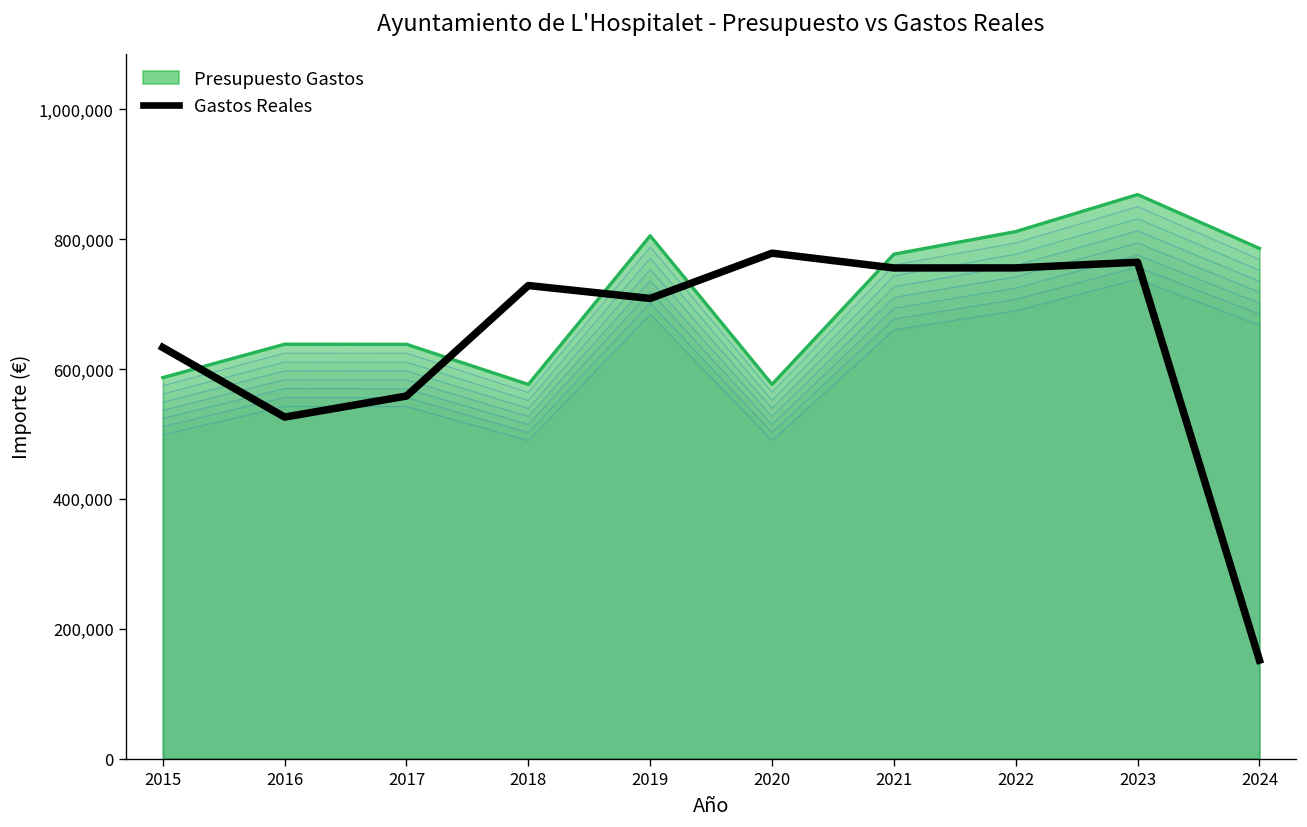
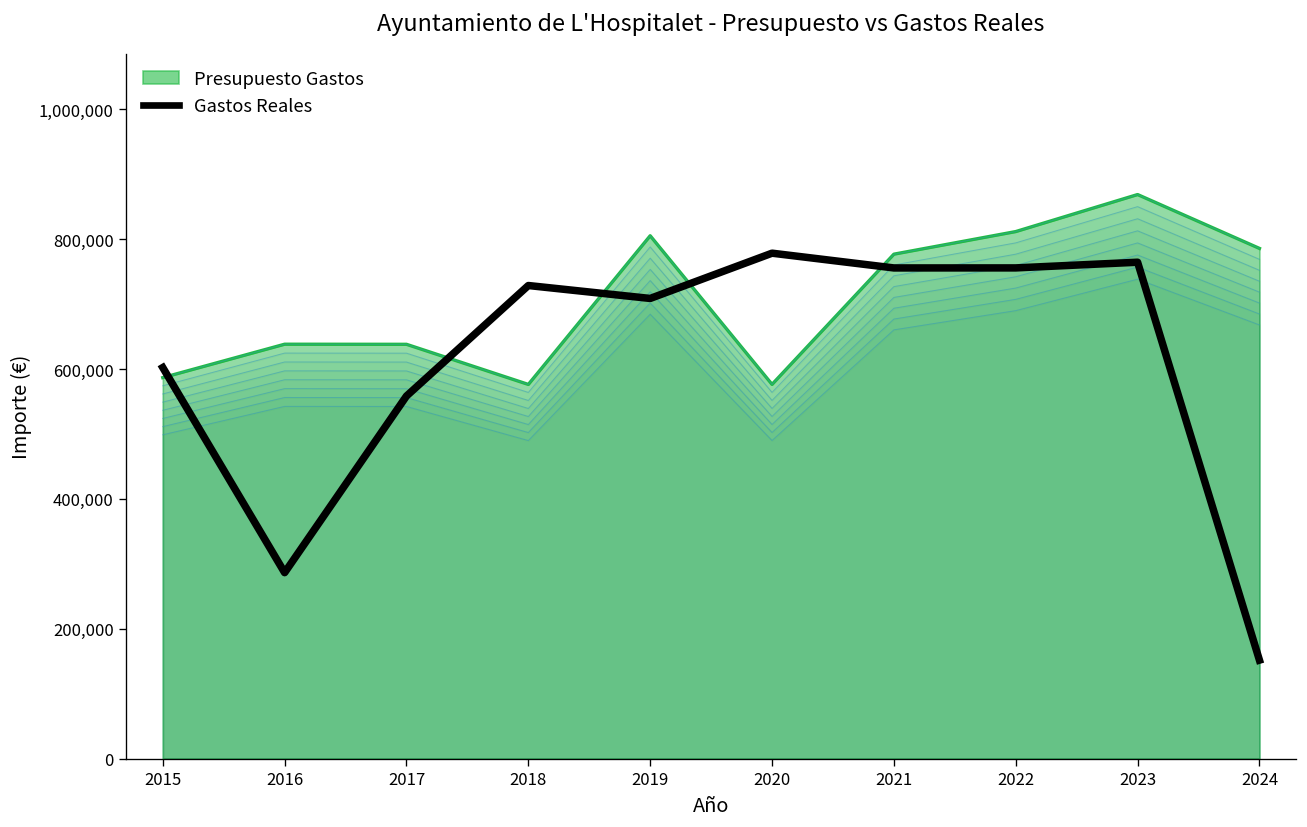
Gastos Reales, 2015: 630,000 -> 600,000
Gastos Reales, 2016: 530,000 -> 290,000
